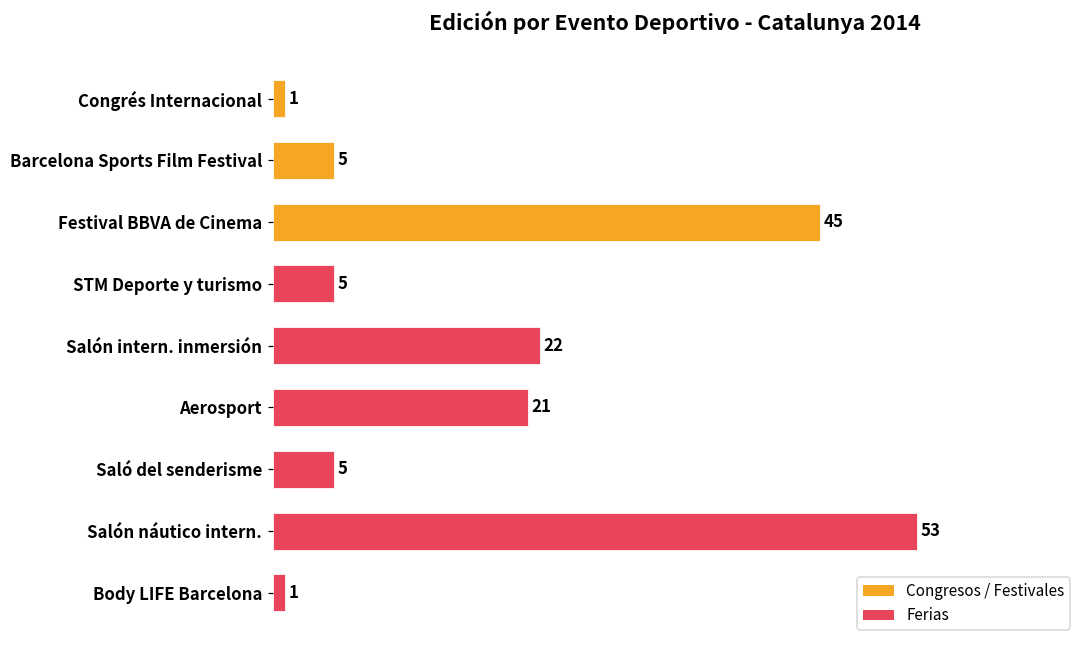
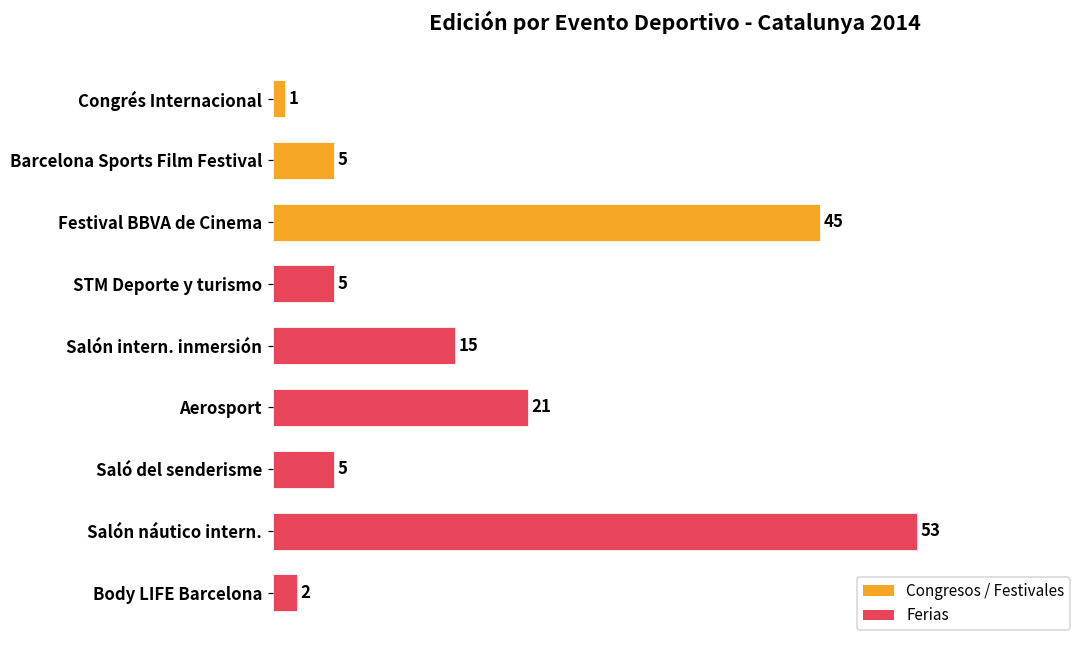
Salón intern. inmersión: 22 -> 15
Body LIFE Barcelona: 1 -> 2
